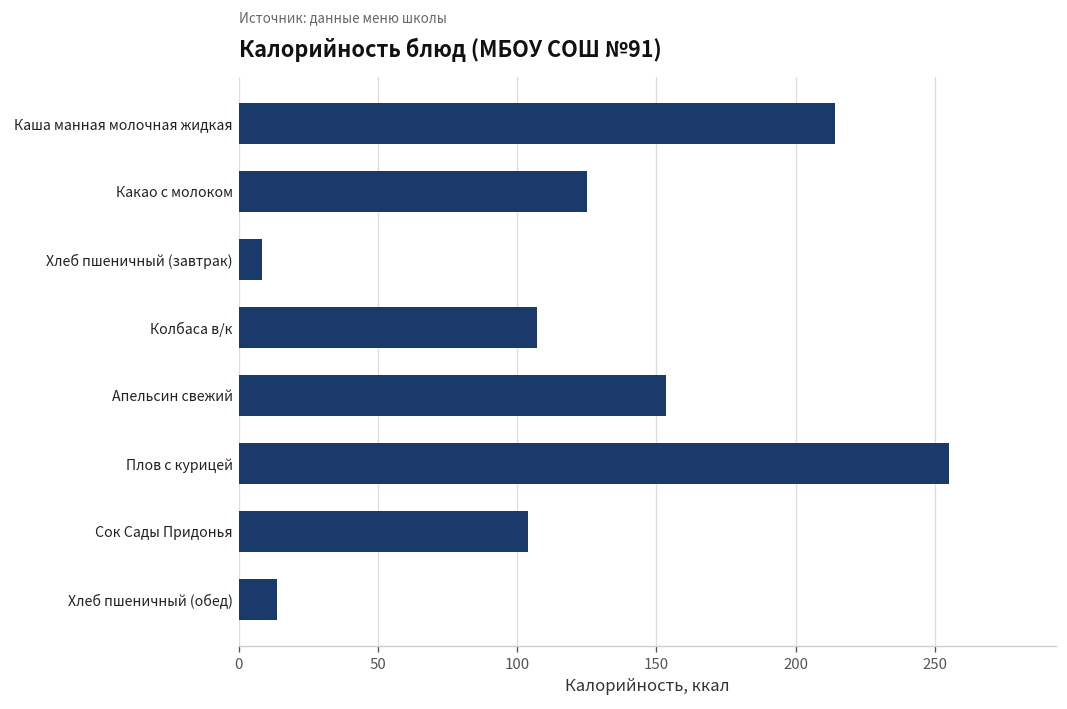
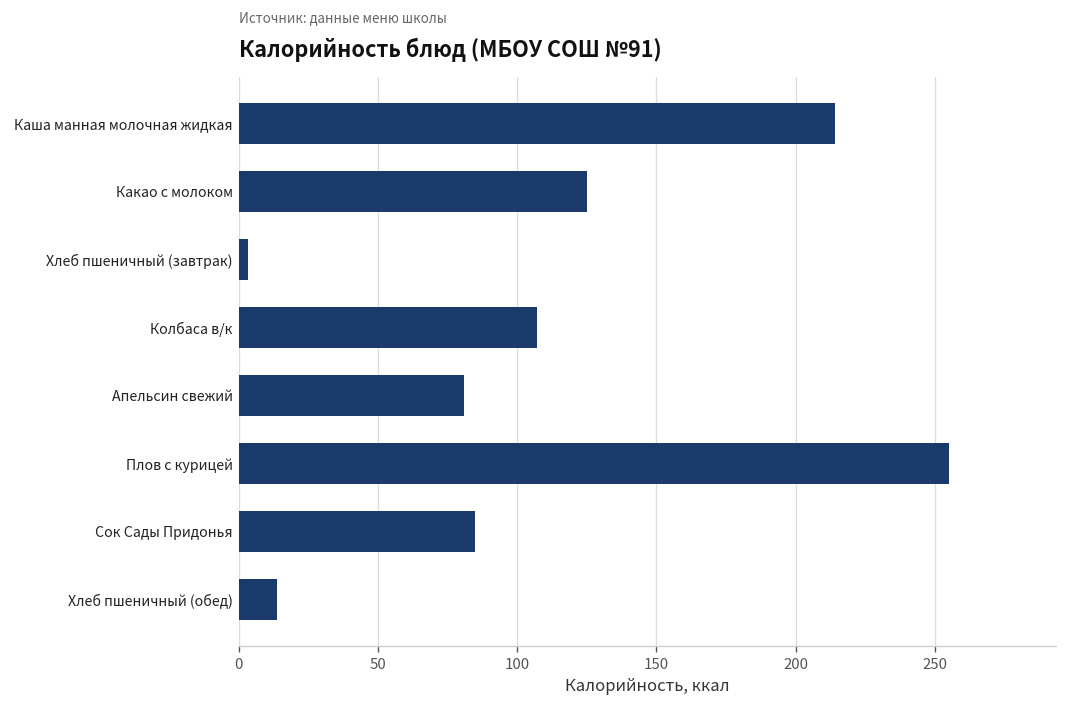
Хлеб пшеничный (завтрак): 8 -> 3
Апельсин свежий: 153 -> 81
Сок Сады Придонья: 104 -> 85
